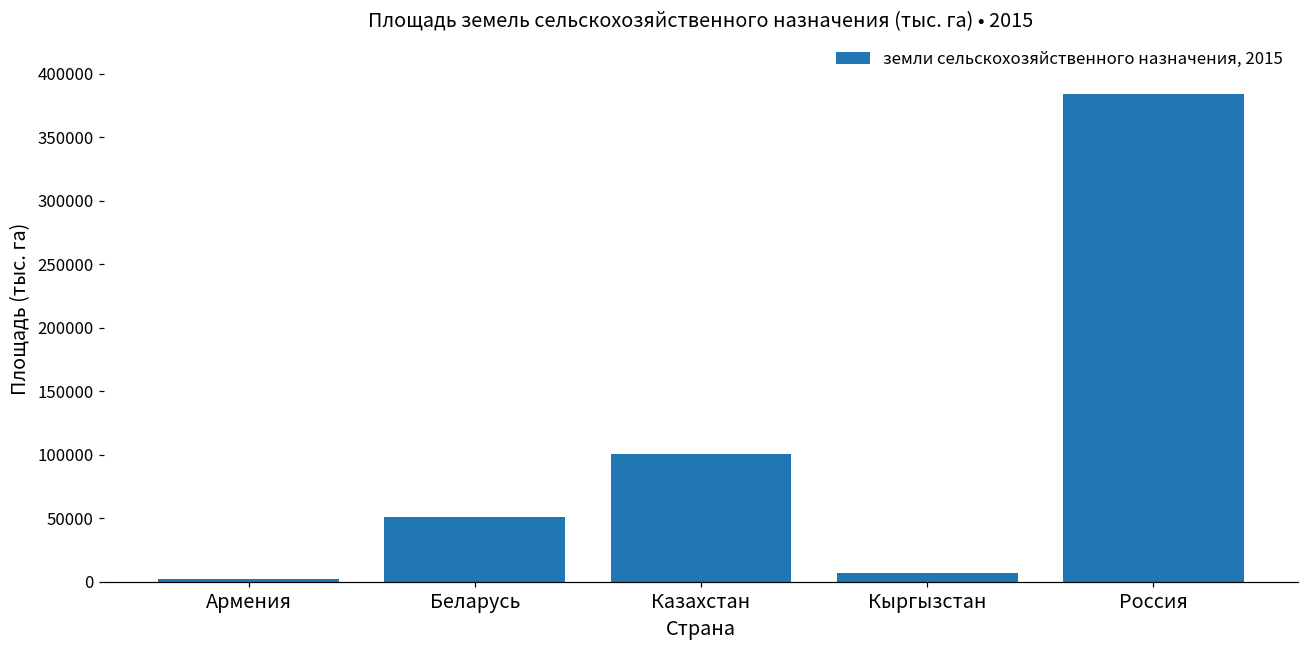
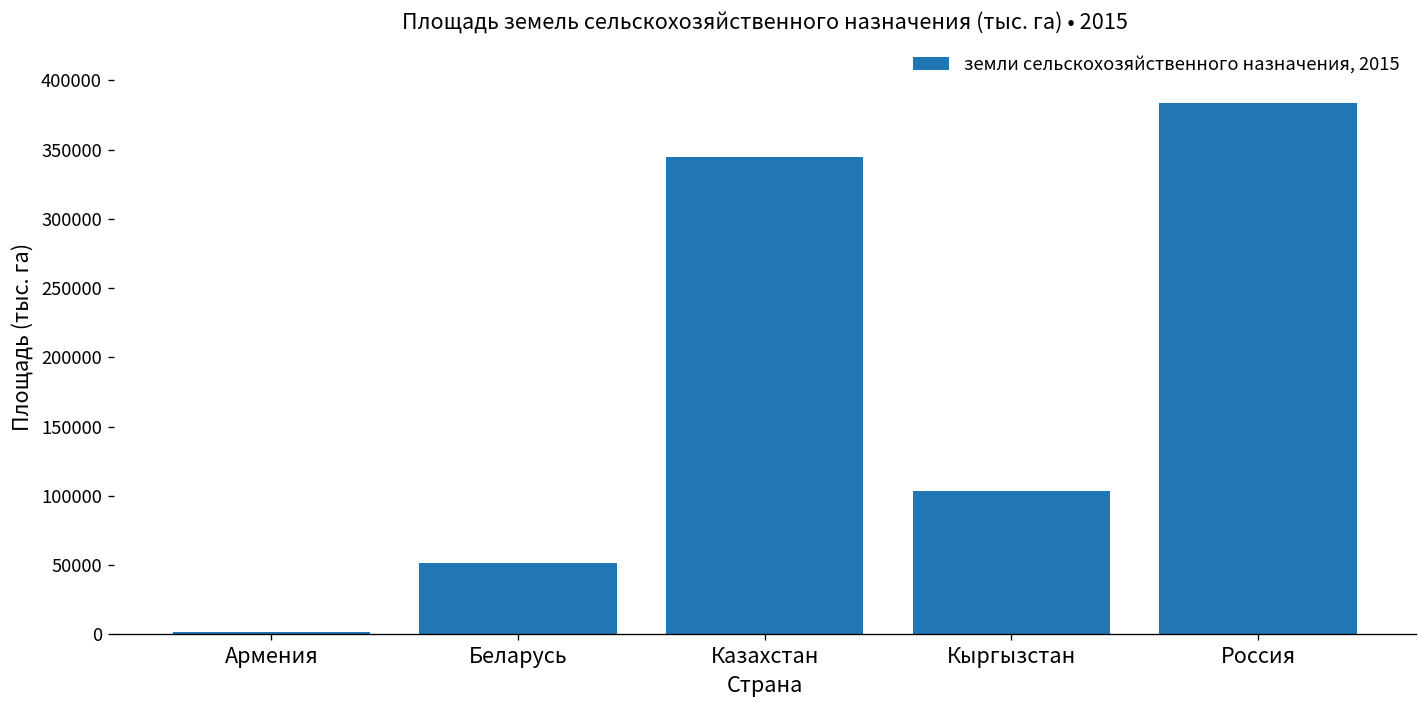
Казахстан: 101000 -> 345000
Кыргызстан: 7000 -> 104000
